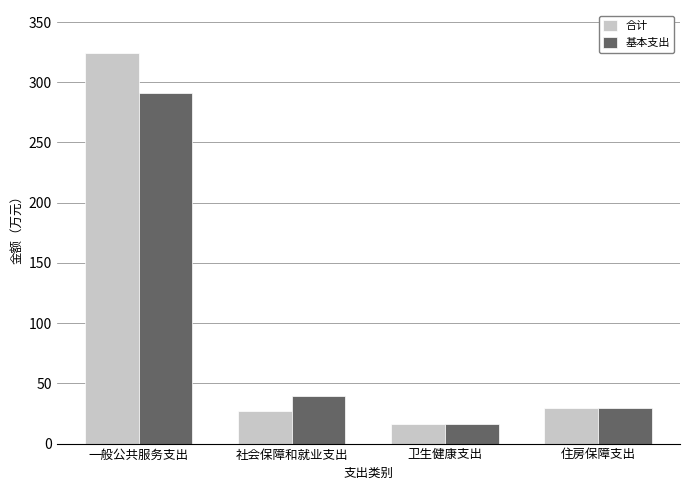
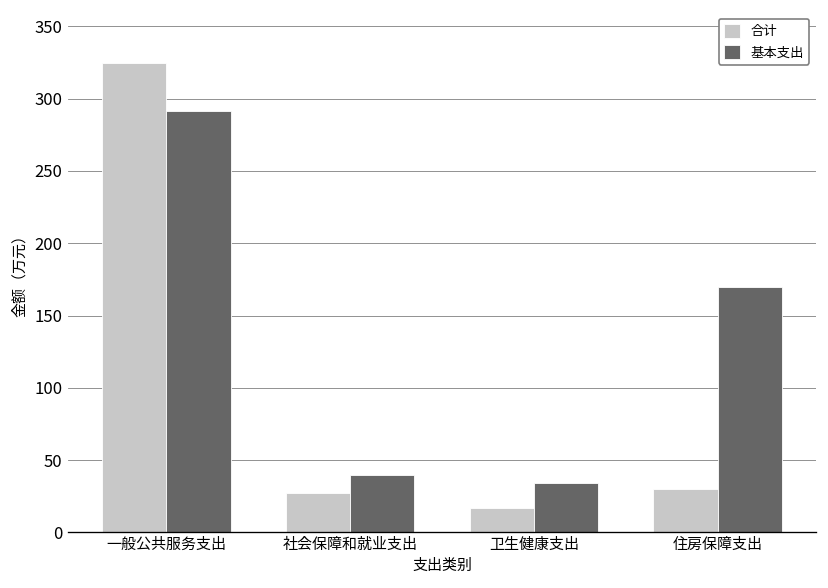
基本支出, 卫生健康支出: 17 -> 34
基本支出, 住房保障支出: 30 -> 170
